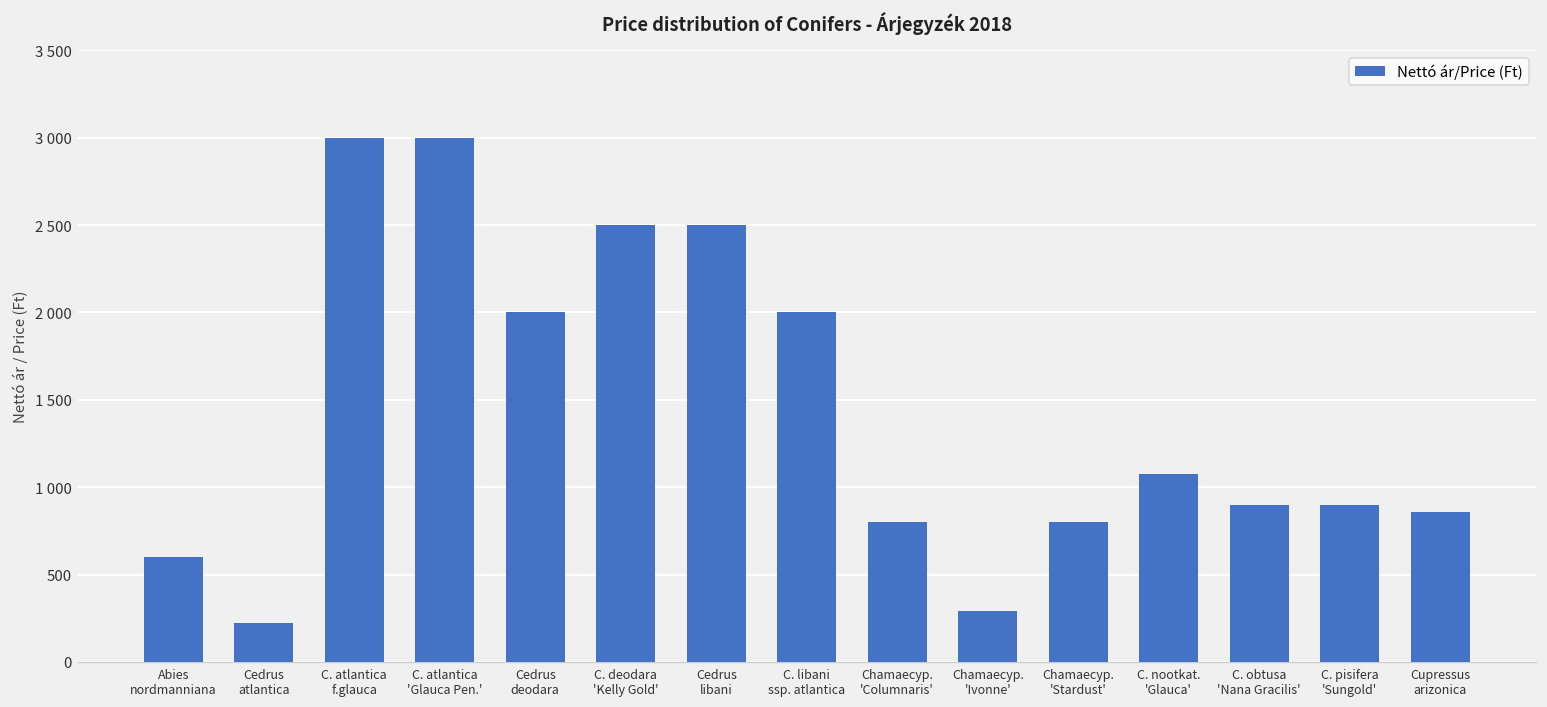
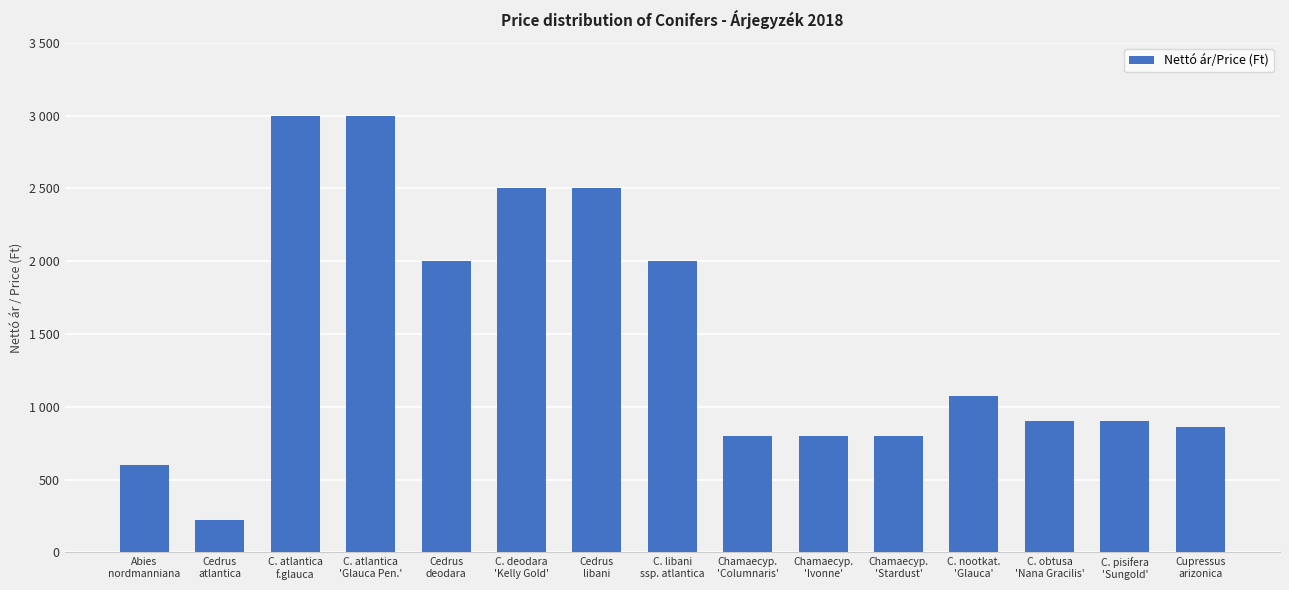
Chamaecyp. 'Ivonne': 290 -> 800
